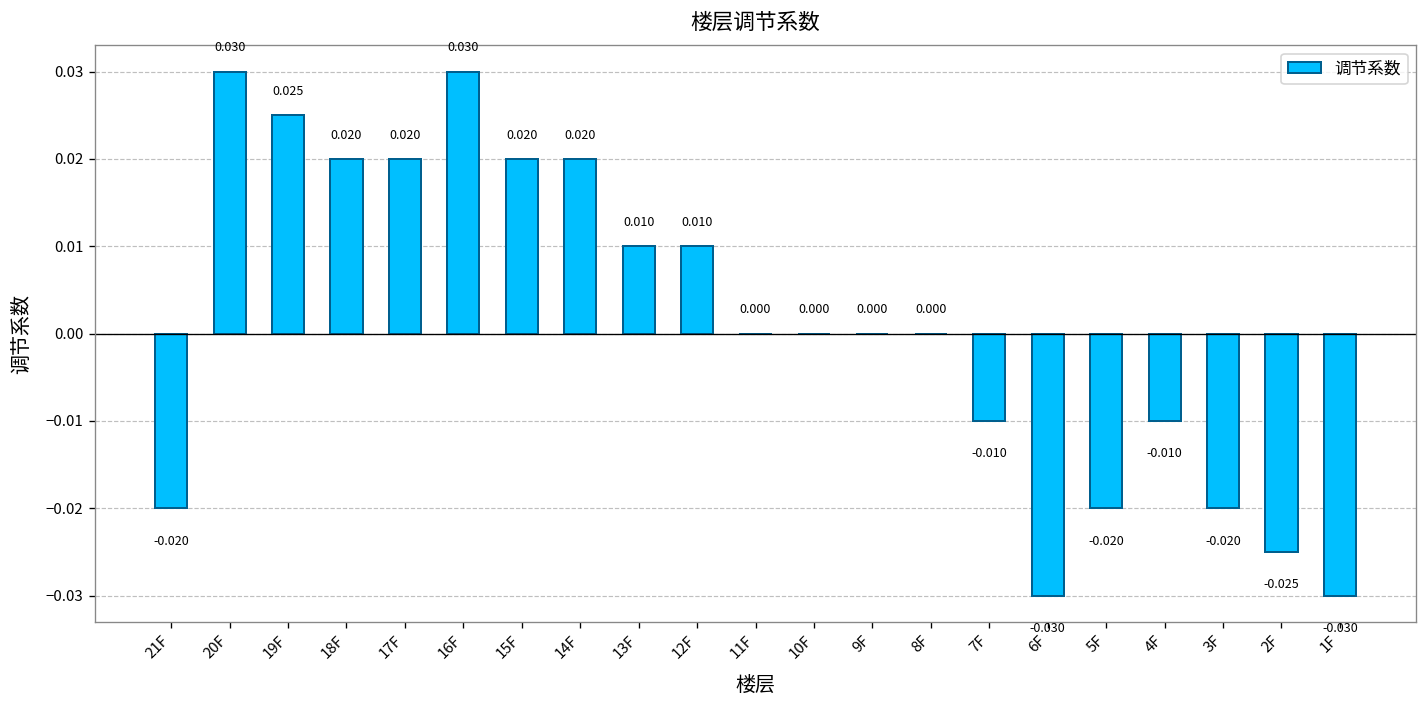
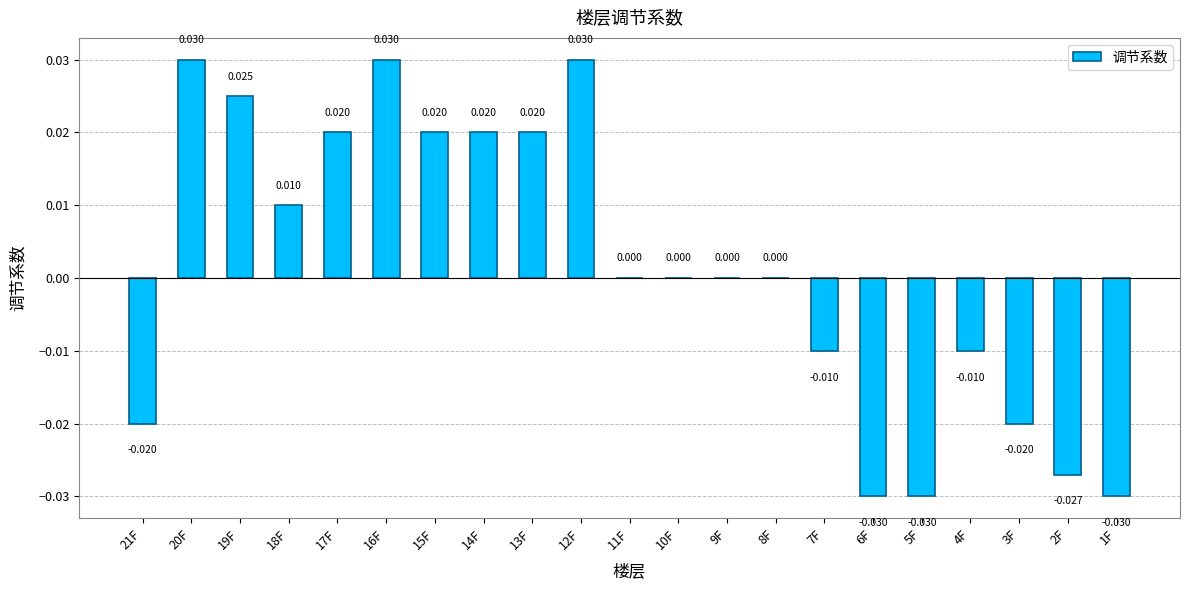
18F: 0.020 -> 0.010
13F: 0.010 -> 0.020
12F: 0.010 -> 0.030
5F: -0.020 -> -0.030
2F: -0.025 -> -0.027
